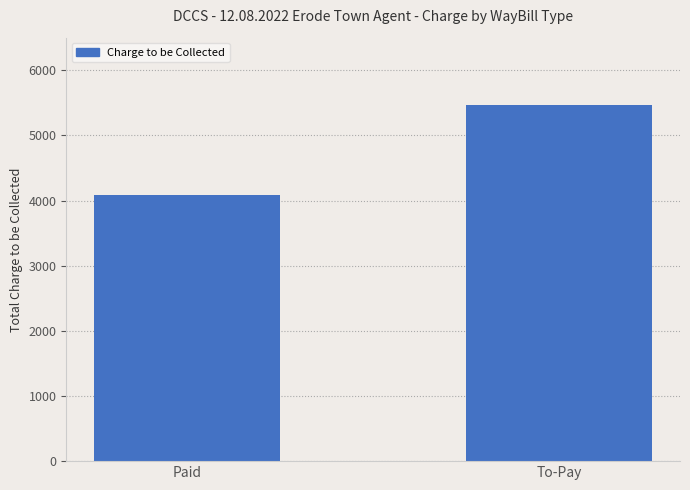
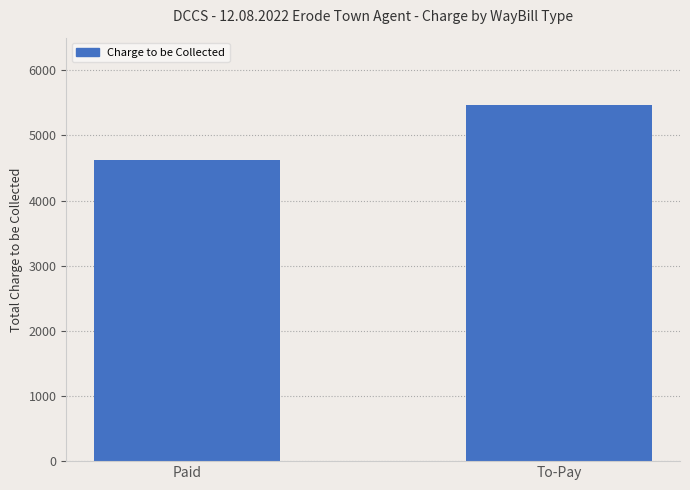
Paid: 4100 -> 4600
